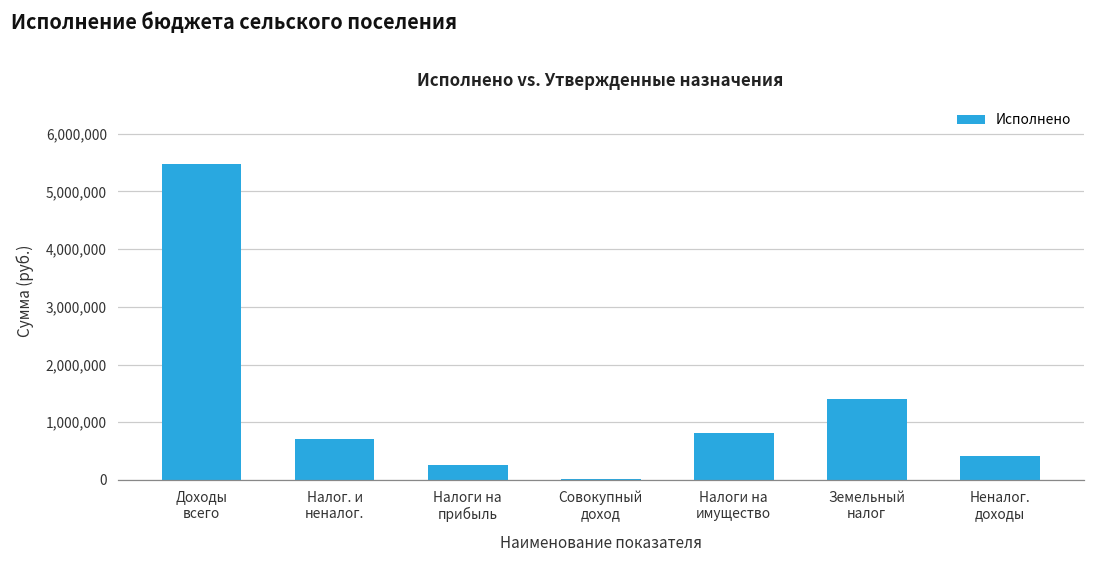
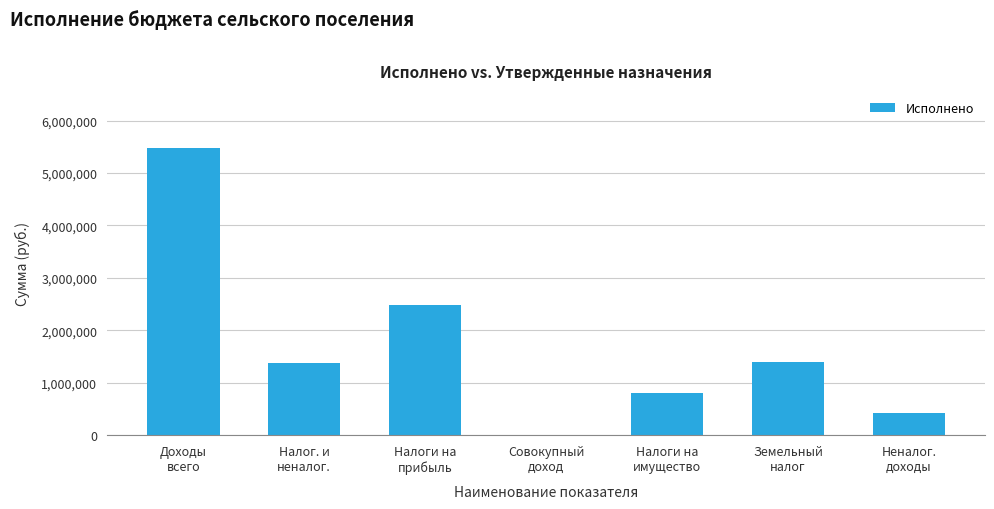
Налог. и неналог.: 700,000 -> 1,400,000
Налоги на прибыль: 300,000 -> 2,500,000
